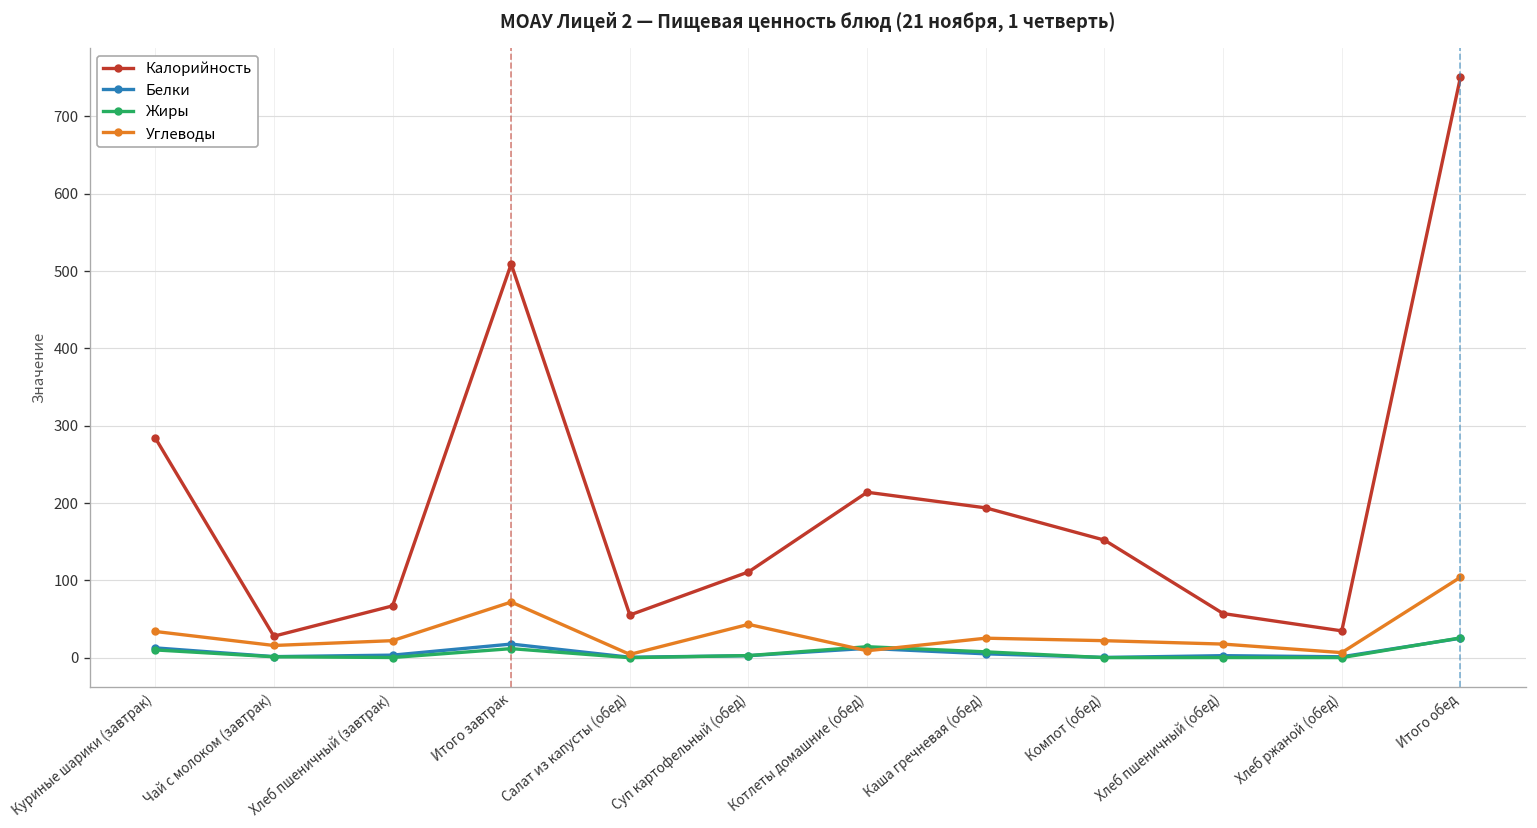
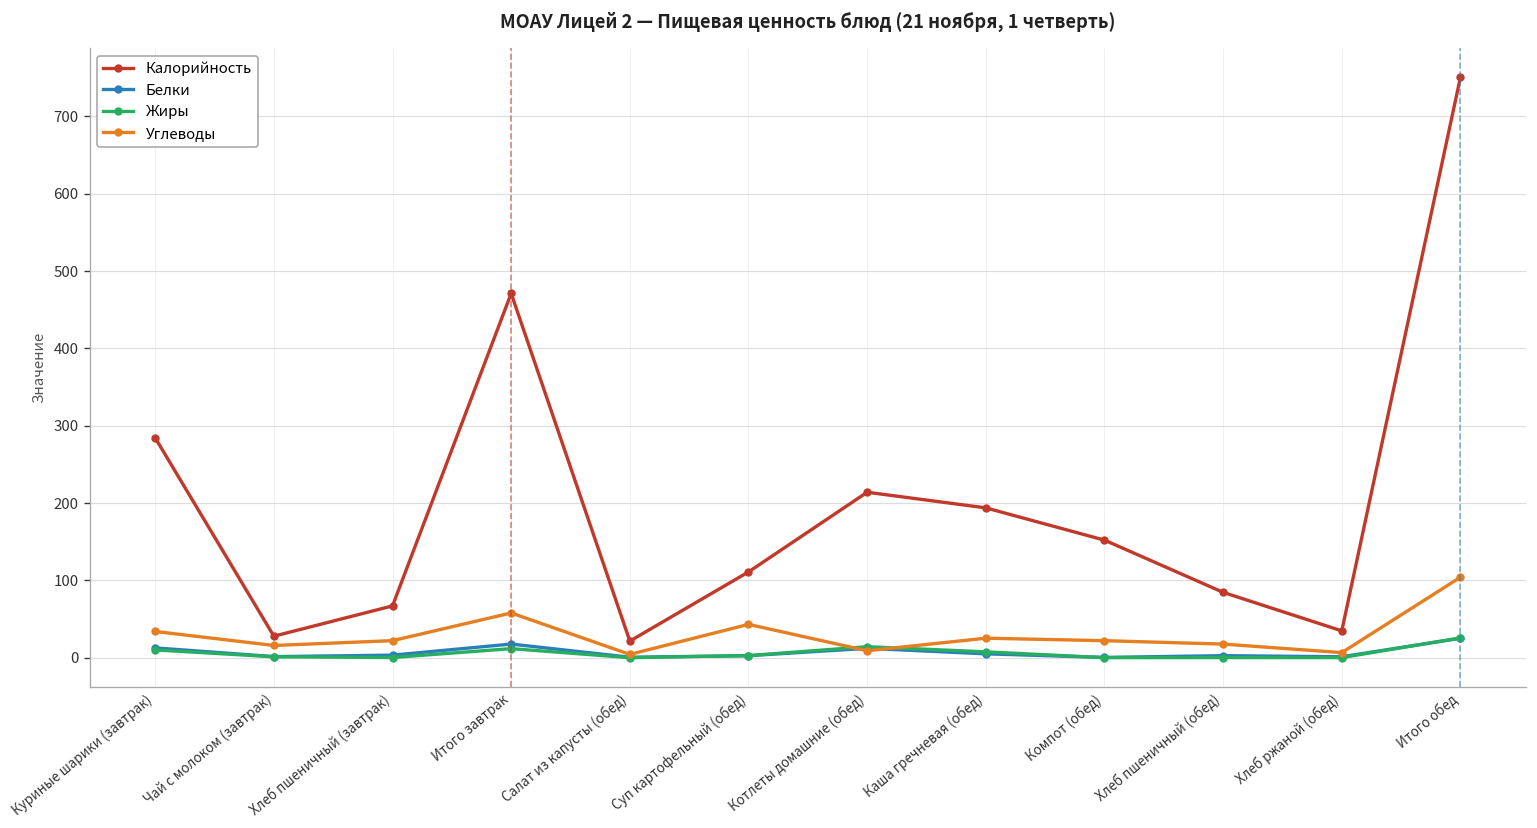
Калорийность, Итого завтрак: 510 -> 470
Углеводы, Итого завтрак: 70 -> 60
Калорийность, Салат из капусты (обед): 60 -> 20
Калорийность, Хлеб пшеничный (обед): 60 -> 80
